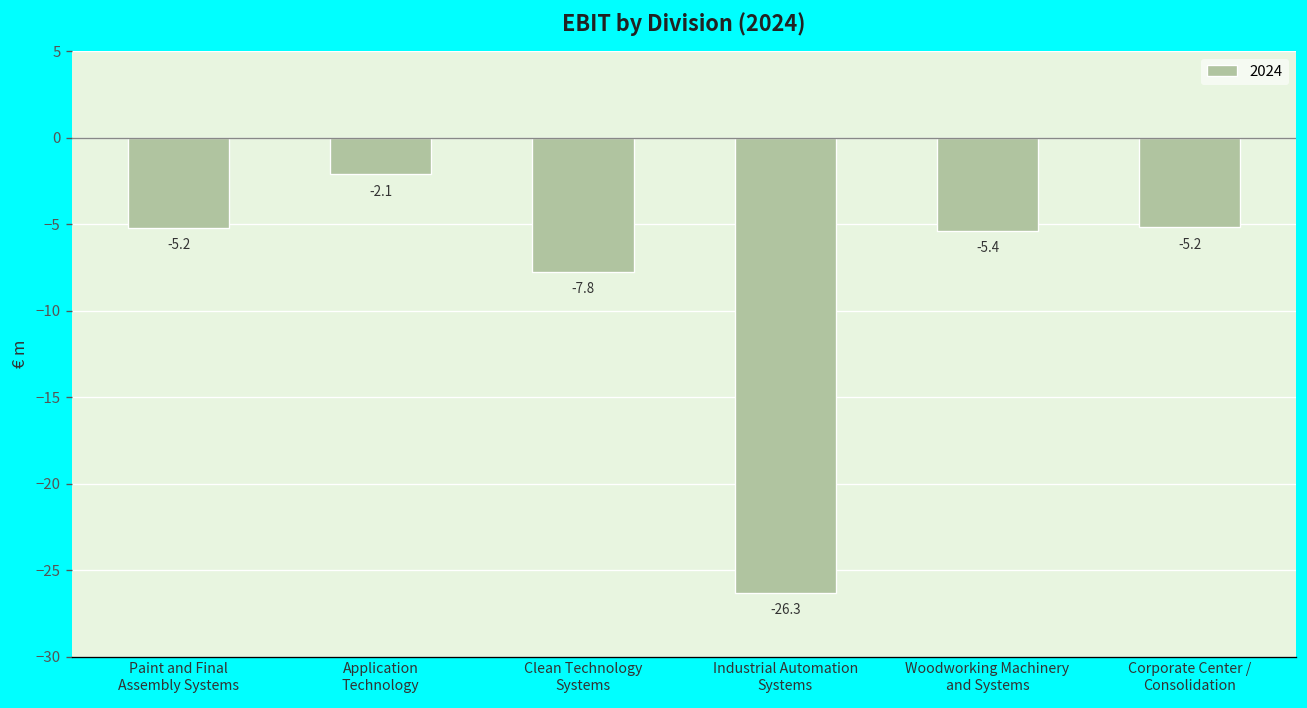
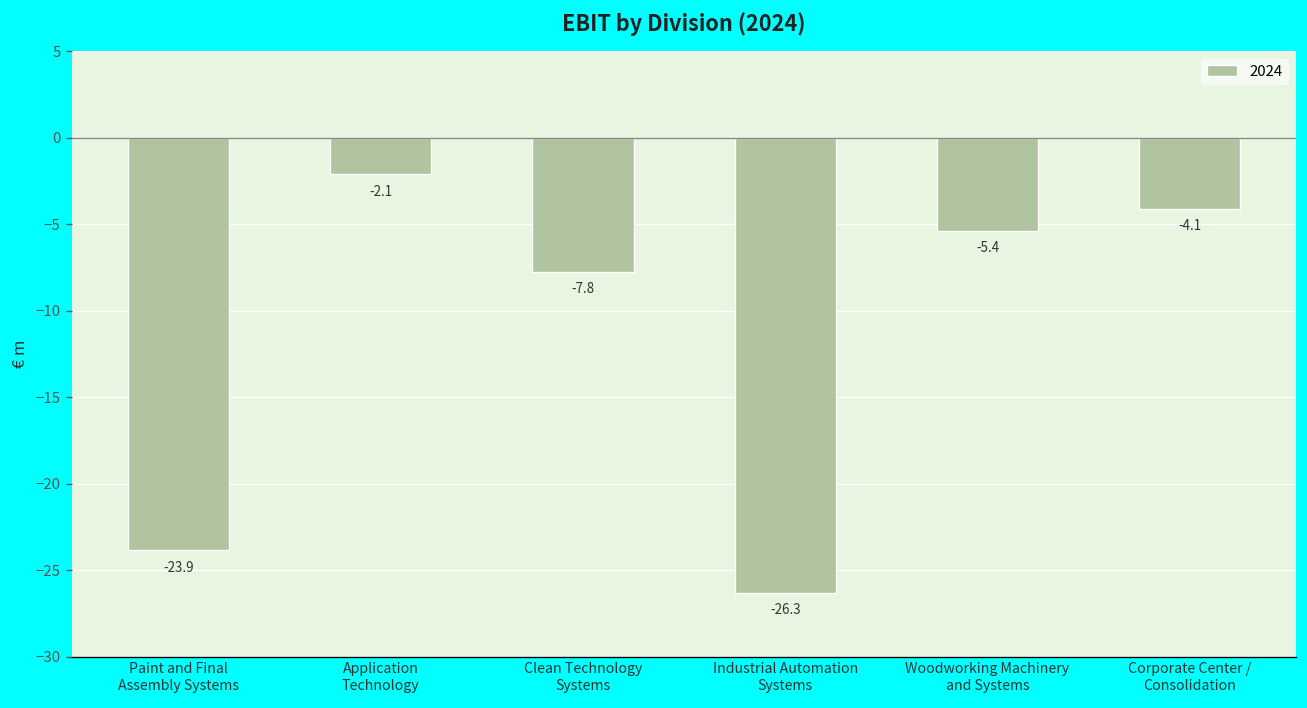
Paint and Final Assembly Systems: -5.2 -> -23.9
Corporate Center / Consolidation: -5.2 -> -4.1
